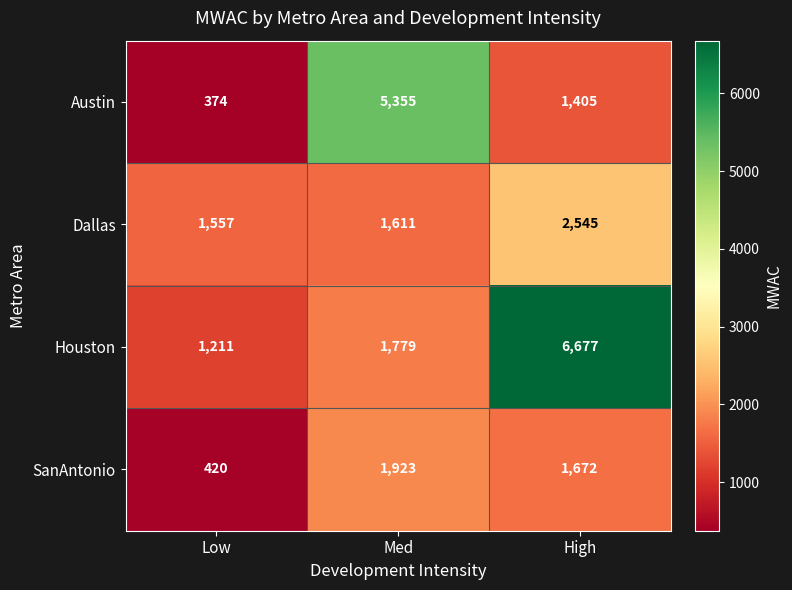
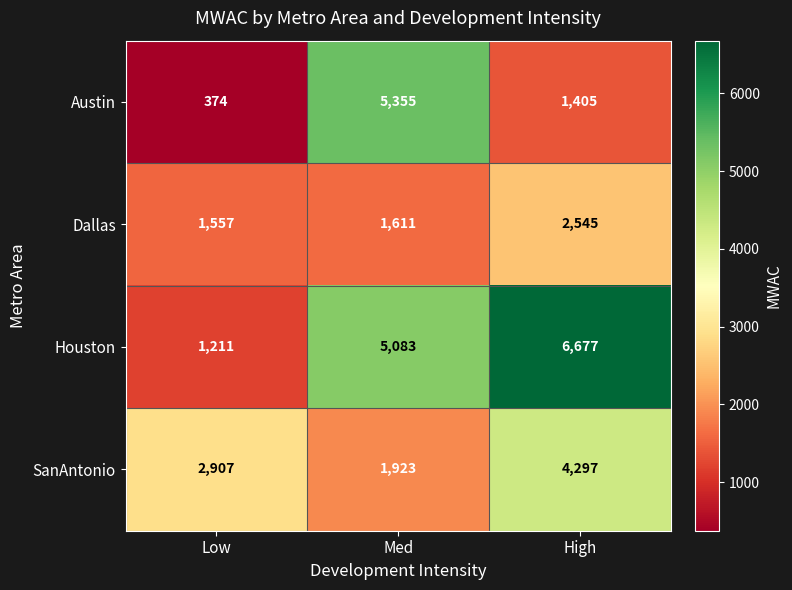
Houston, Med: 1,779 -> 5,083
SanAntonio, Low: 420 -> 2,907
SanAntonio, High: 1,672 -> 4,297
